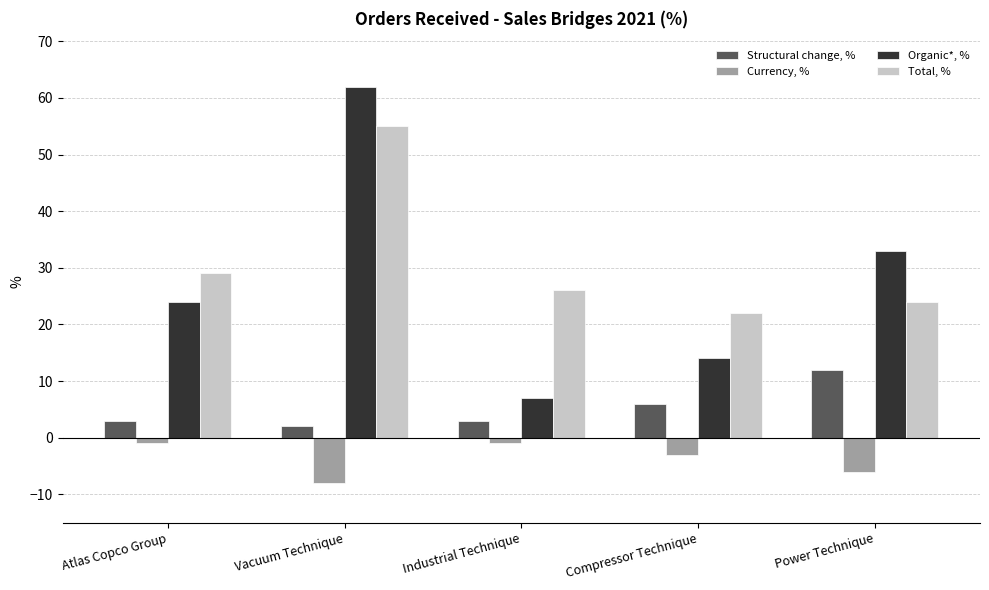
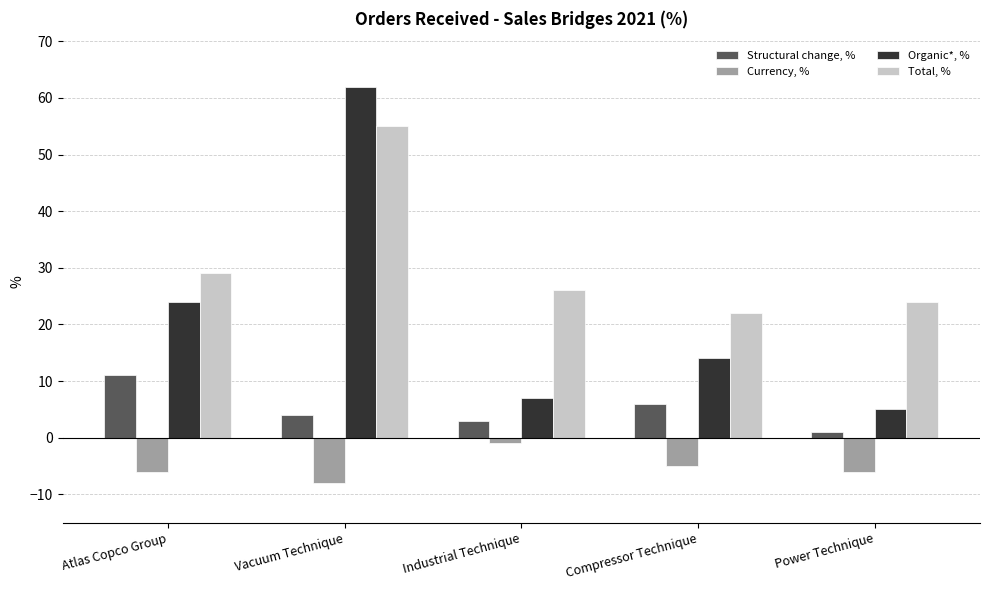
Structural change, %, Atlas Copco Group: 3 -> 11
Currency, %, Atlas Copco Group: -1 -> -6
Structural change, %, Vacuum Technique: 2 -> 4
Currency, %, Compressor Technique: -3 -> -5
Structural change, %, Power Technique: 12 -> 1
Organic*, %, Power Technique: 33 -> 5
